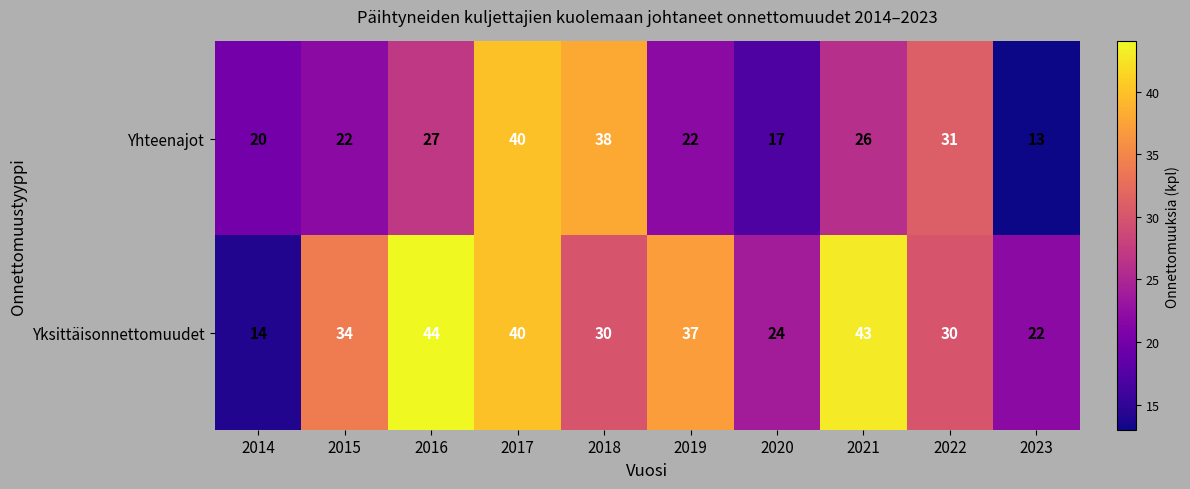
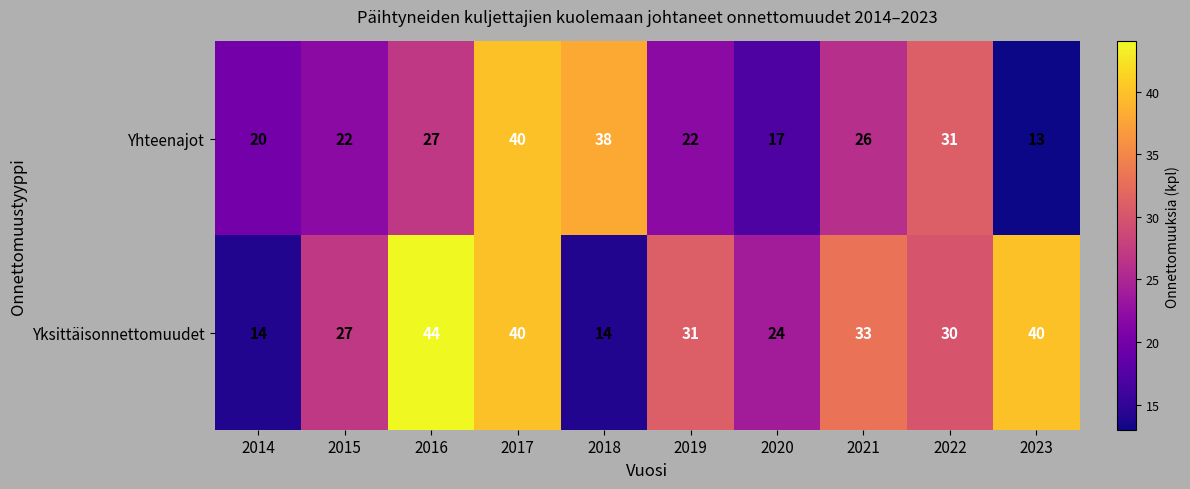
Yksittäisonnettomuudet, 2015: 34 -> 27
Yksittäisonnettomuudet, 2018: 30 -> 14
Yksittäisonnettomuudet, 2019: 37 -> 31
Yksittäisonnettomuudet, 2021: 43 -> 33
Yksittäisonnettomuudet, 2023: 22 -> 40
